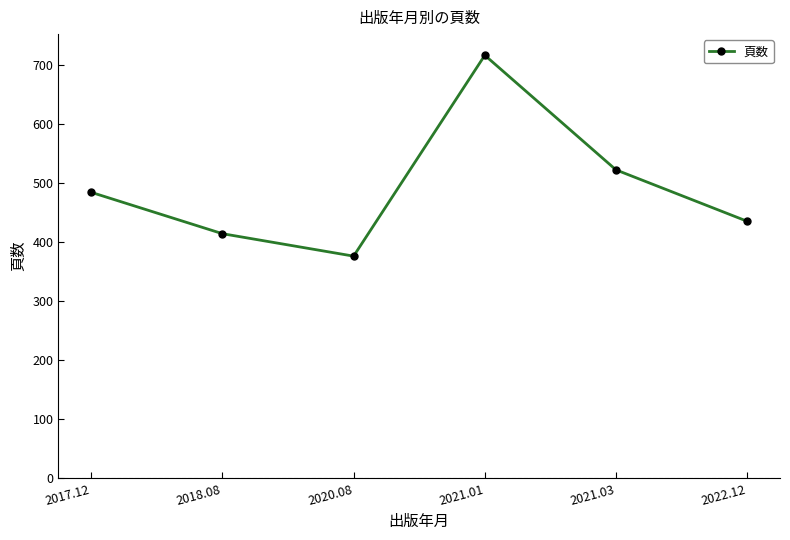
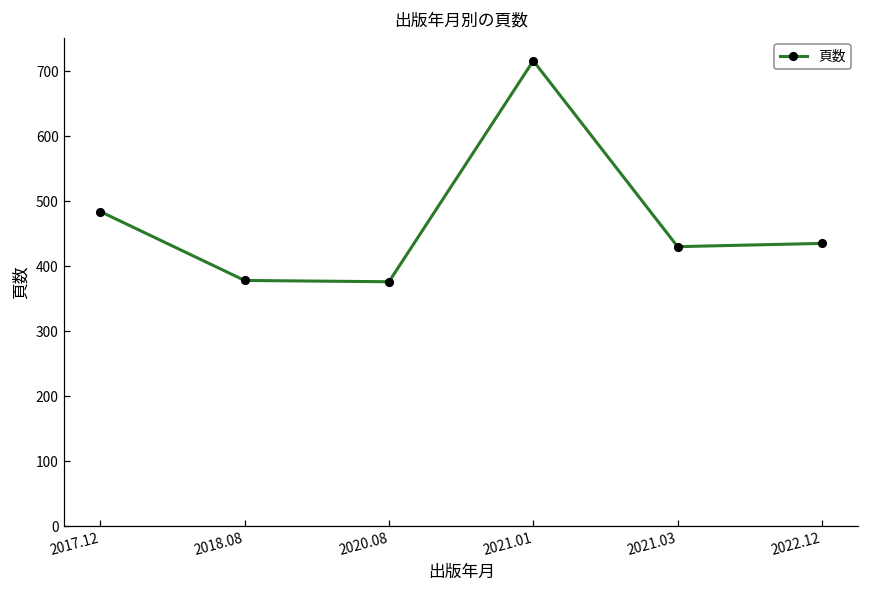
2018.08: 410 -> 380
2021.03: 520 -> 430
